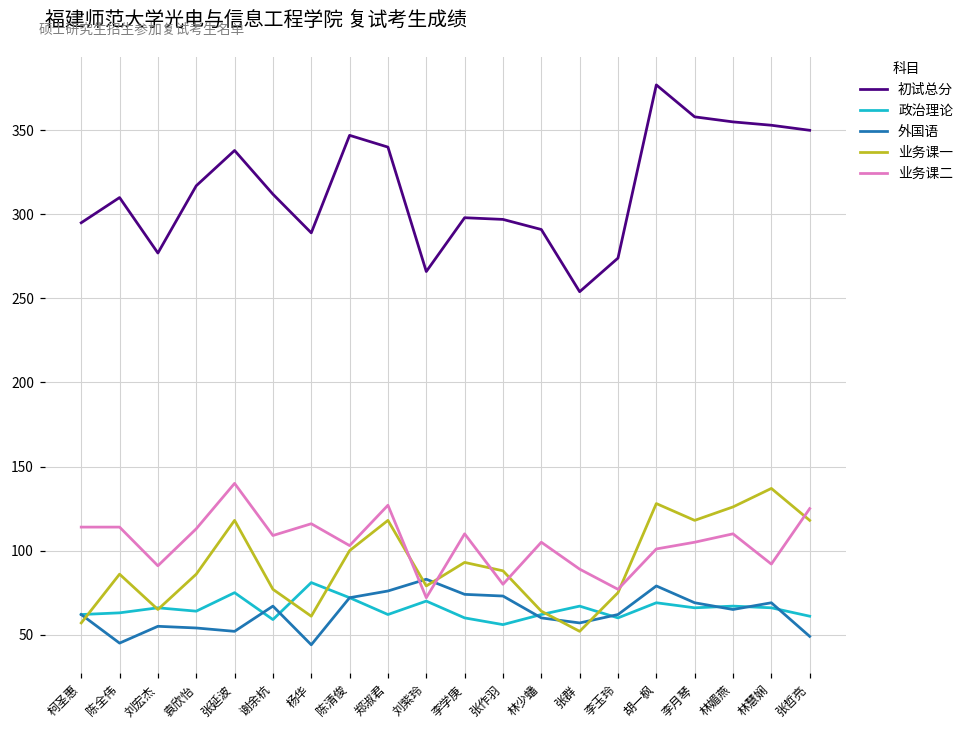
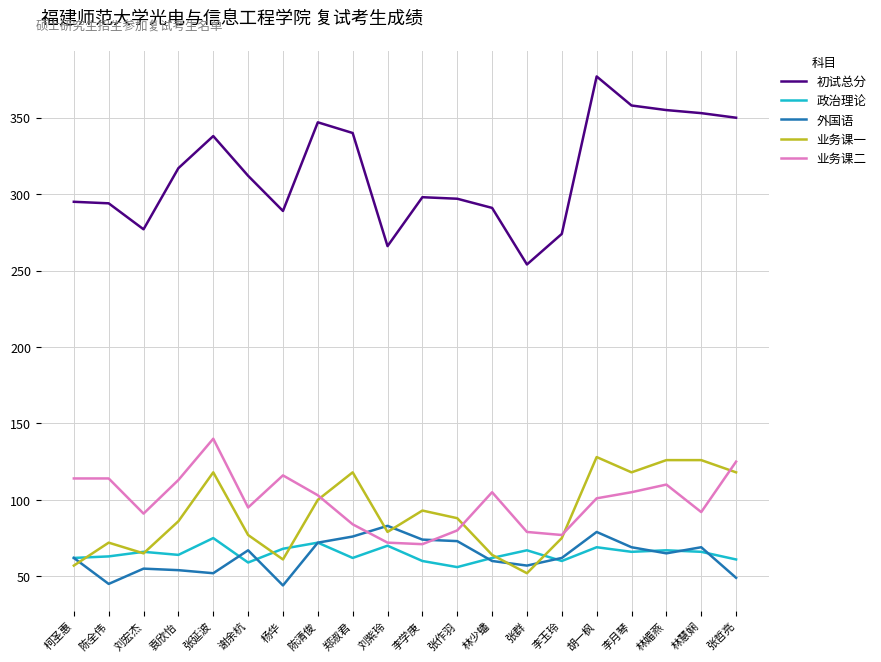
初试总分, 陈全伟: 310 -> 294
业务课一, 陈全伟: 86 -> 72
业务课二, 谢余杭: 109 -> 95
政治理论, 杨华: 81 -> 68
业务课二, 郑淑君: 127 -> 84
业务课二, 李学庚: 110 -> 71
业务课二, 张群: 89 -> 79
业务课一, 林慧娴: 137 -> 126
